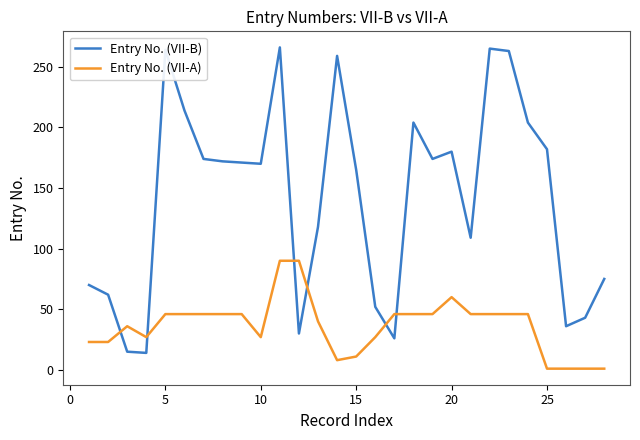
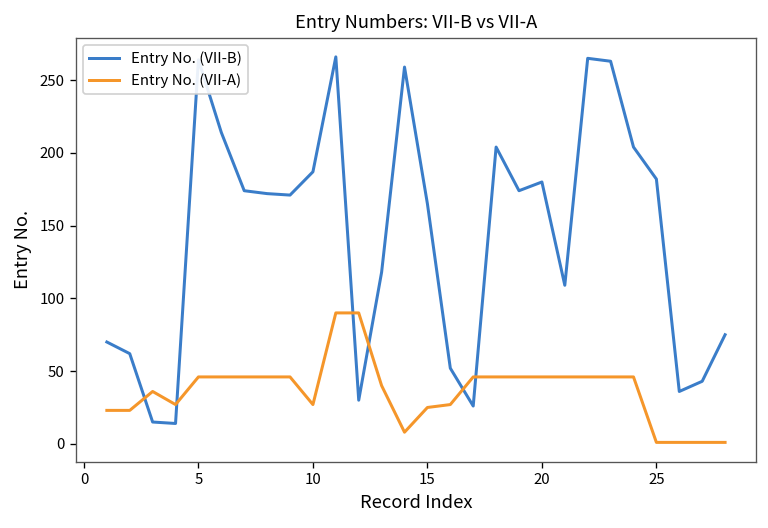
Entry No. (VII-B), 10: 170 -> 187
Entry No. (VII-A), 15: 11 -> 25
Entry No. (VII-A), 20: 60 -> 46
